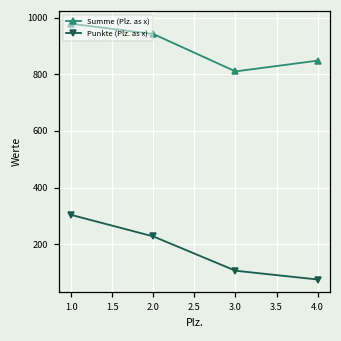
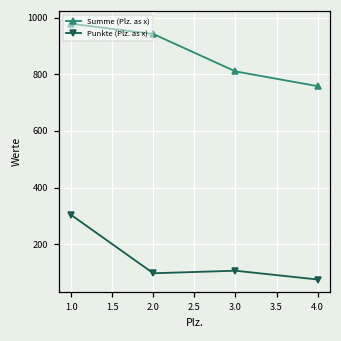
Punkte (Plz. as x), 2.0: 230 -> 100
Summe (Plz. as x), 4.0: 850 -> 760
